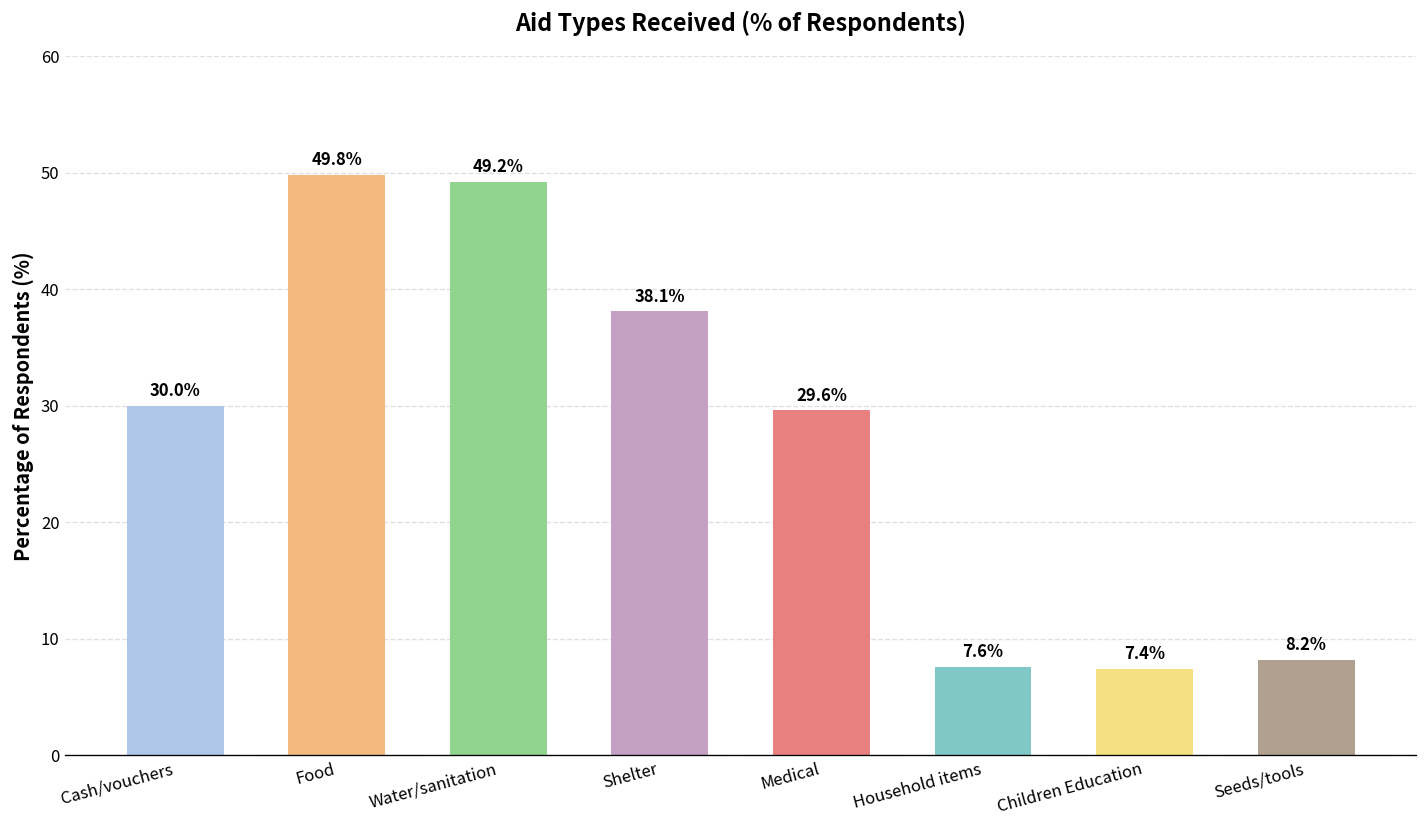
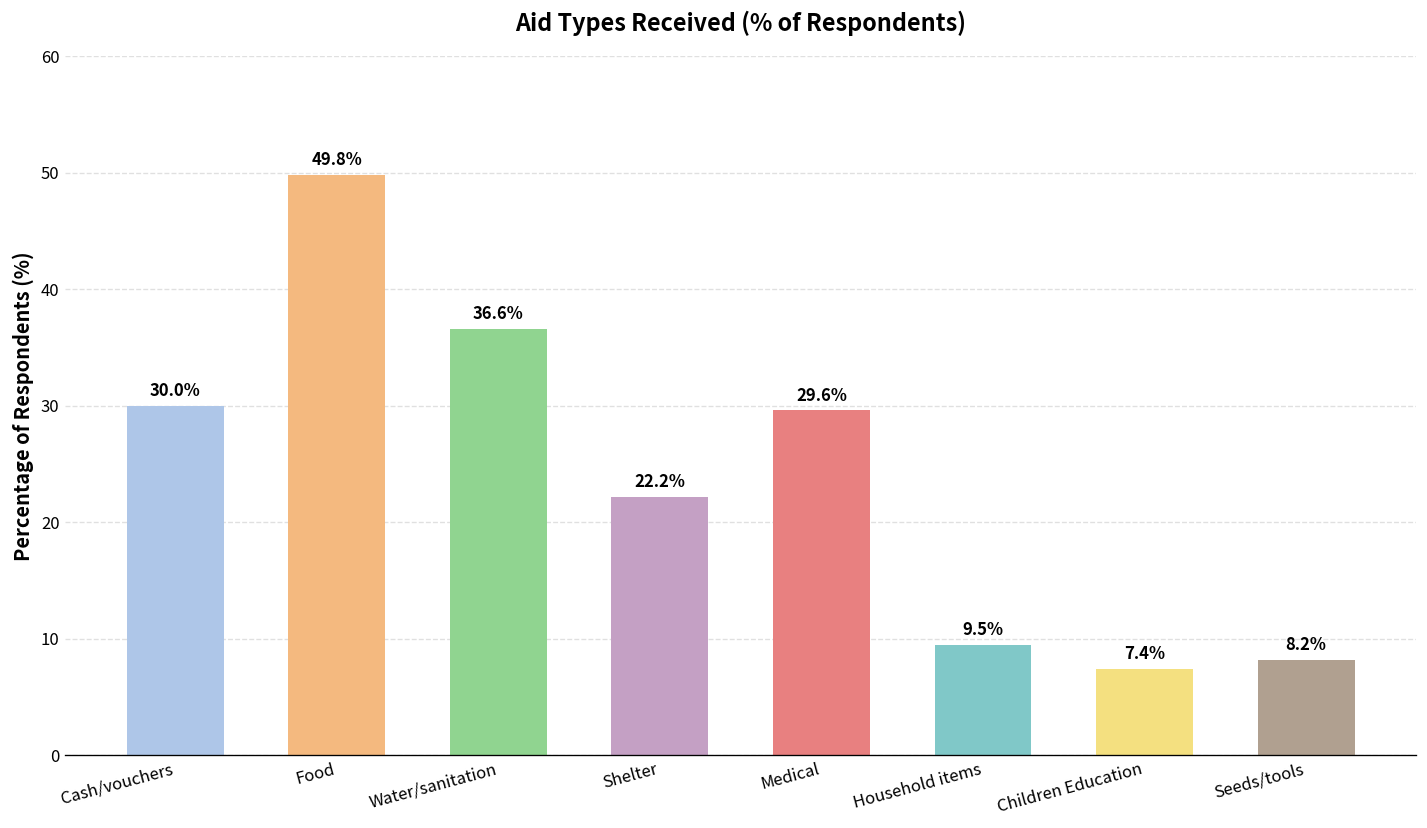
Water/sanitation: 49.2% -> 36.6%
Shelter: 38.1% -> 22.2%
Household items: 7.6% -> 9.5%
